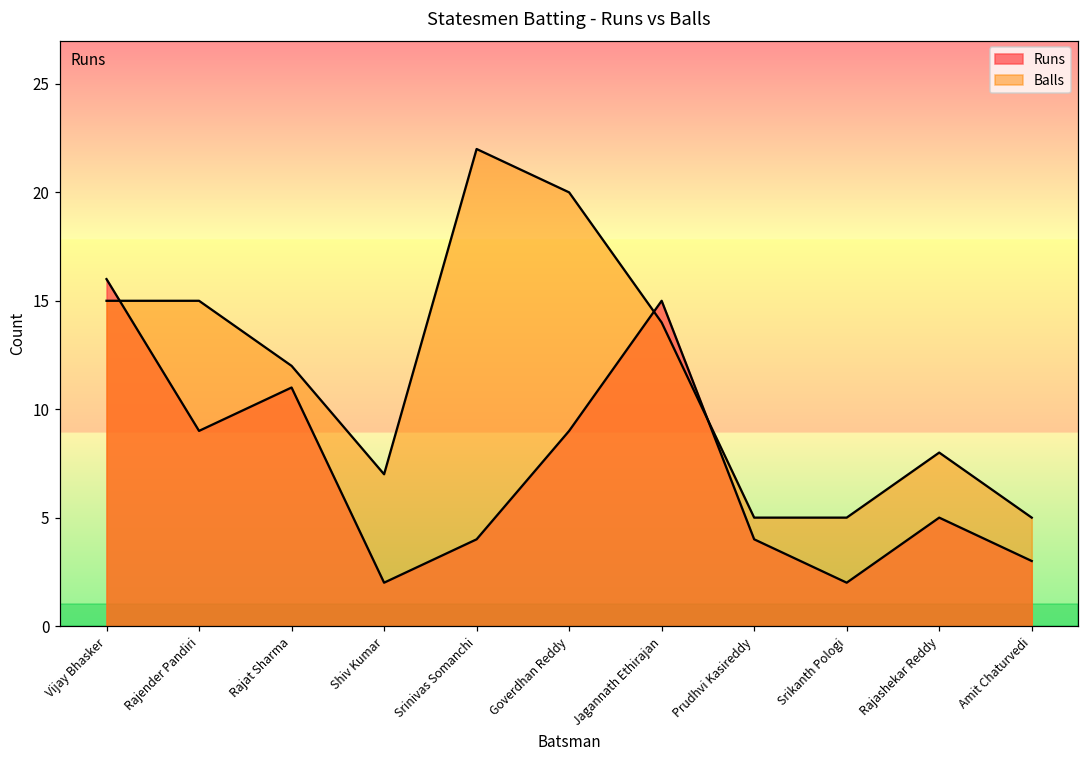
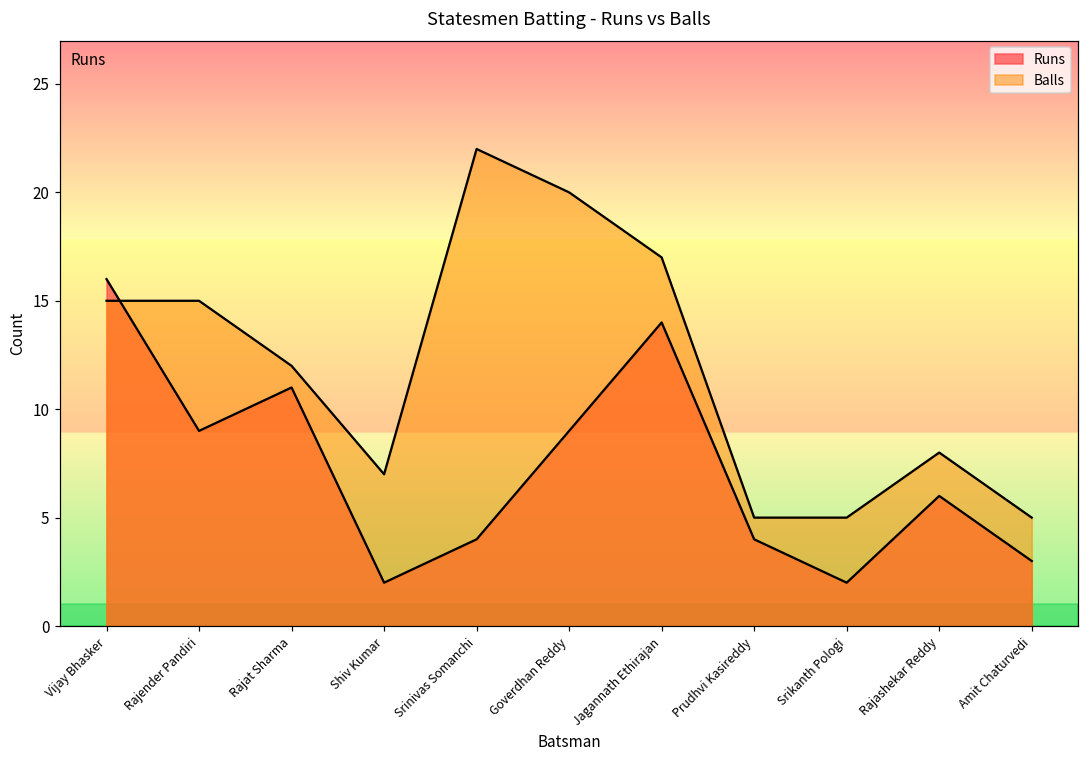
Runs, Jagannath Ethirajan: 15 -> 14
Balls, Jagannath Ethirajan: 14 -> 17
Runs, Rajashekar Reddy: 5 -> 6
